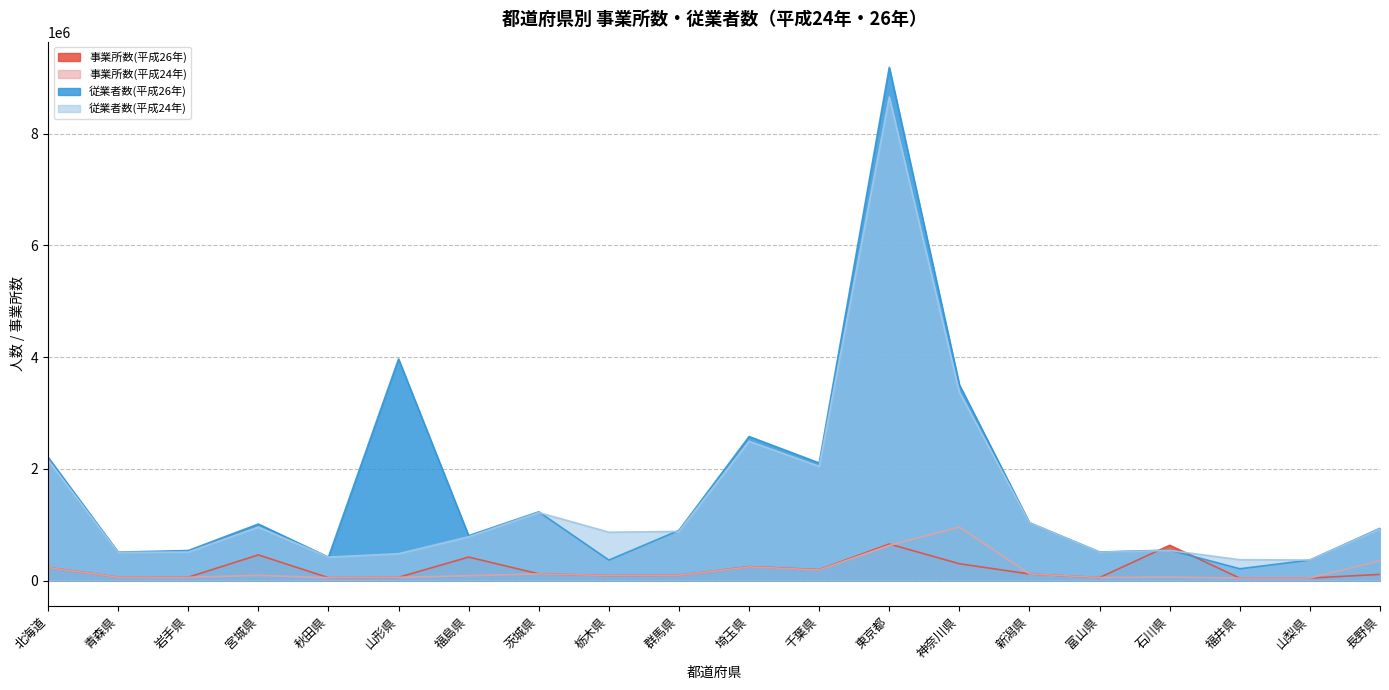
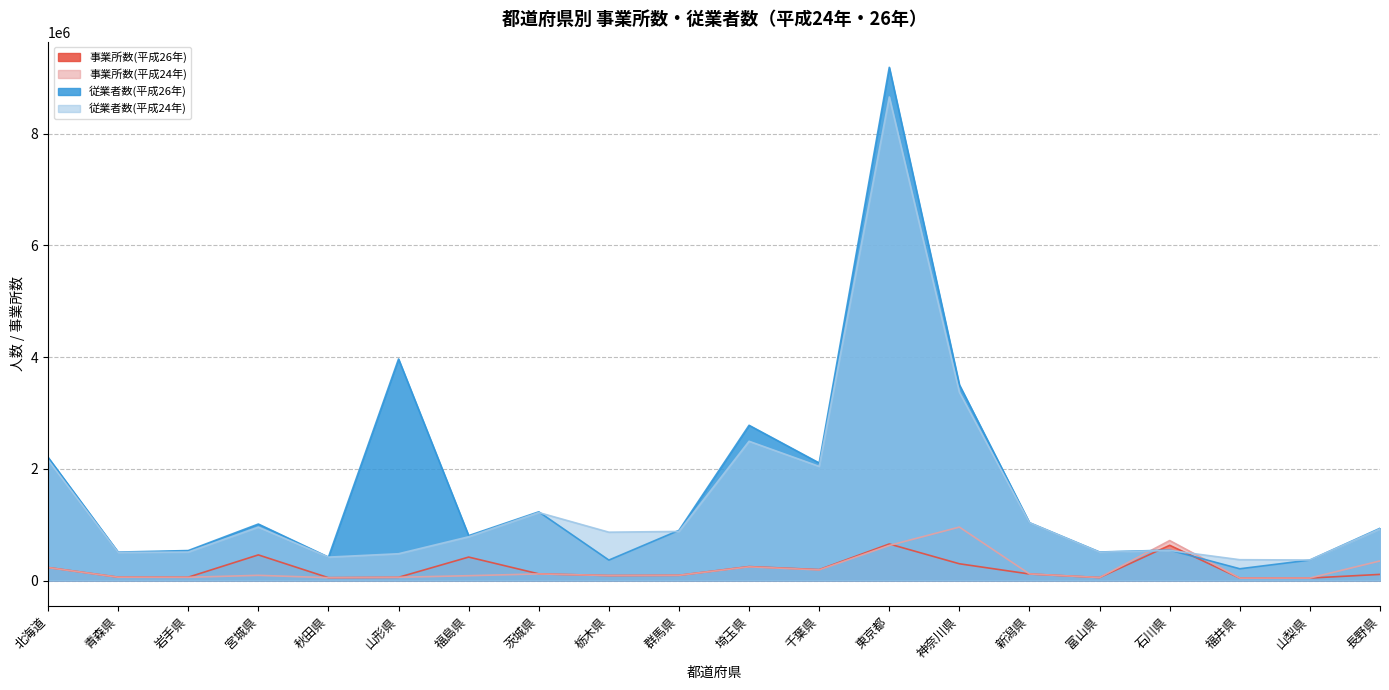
従業者数(平成26年), 埼玉県: 2600000 -> 2800000
事業所数(平成24年), 石川県: 100000 -> 700000
